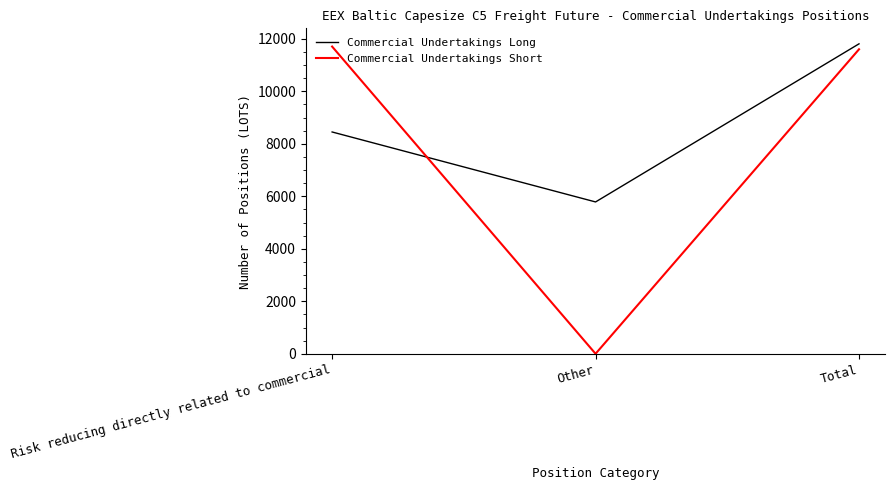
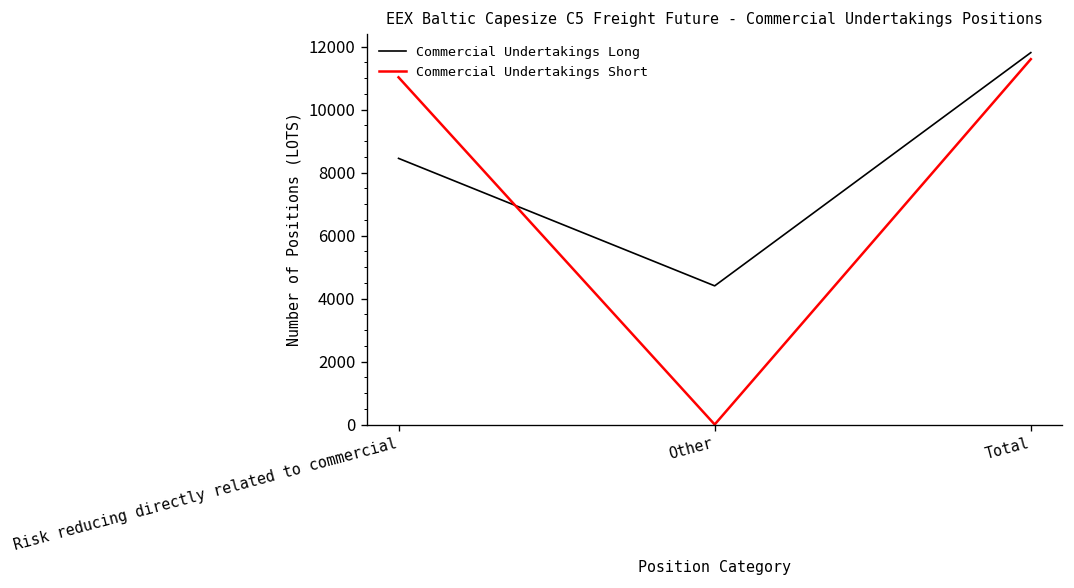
Commercial Undertakings Short, Risk reducing directly related to commercial: 11700 -> 11000
Commercial Undertakings Long, Other: 5800 -> 4400
